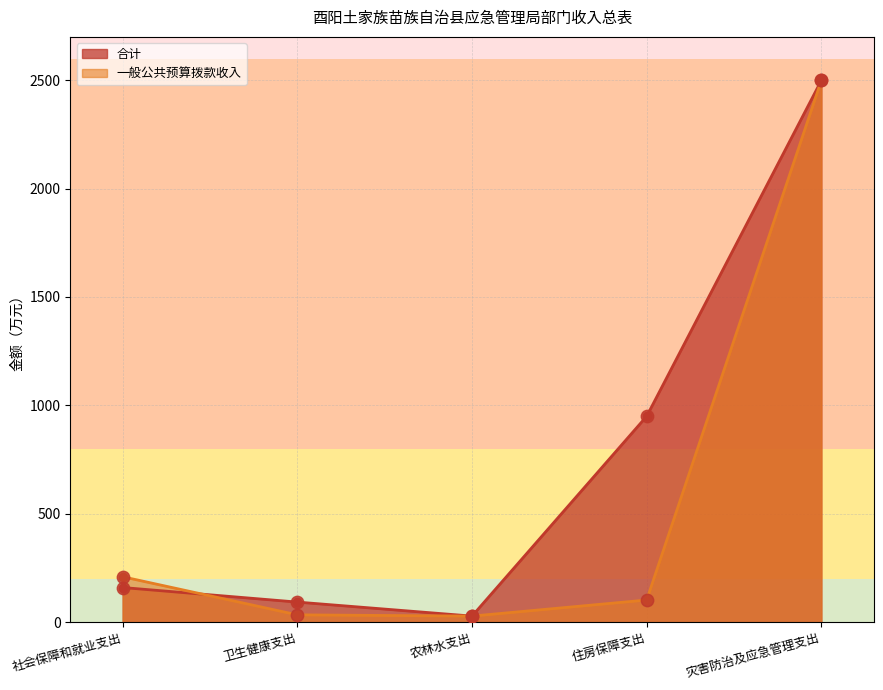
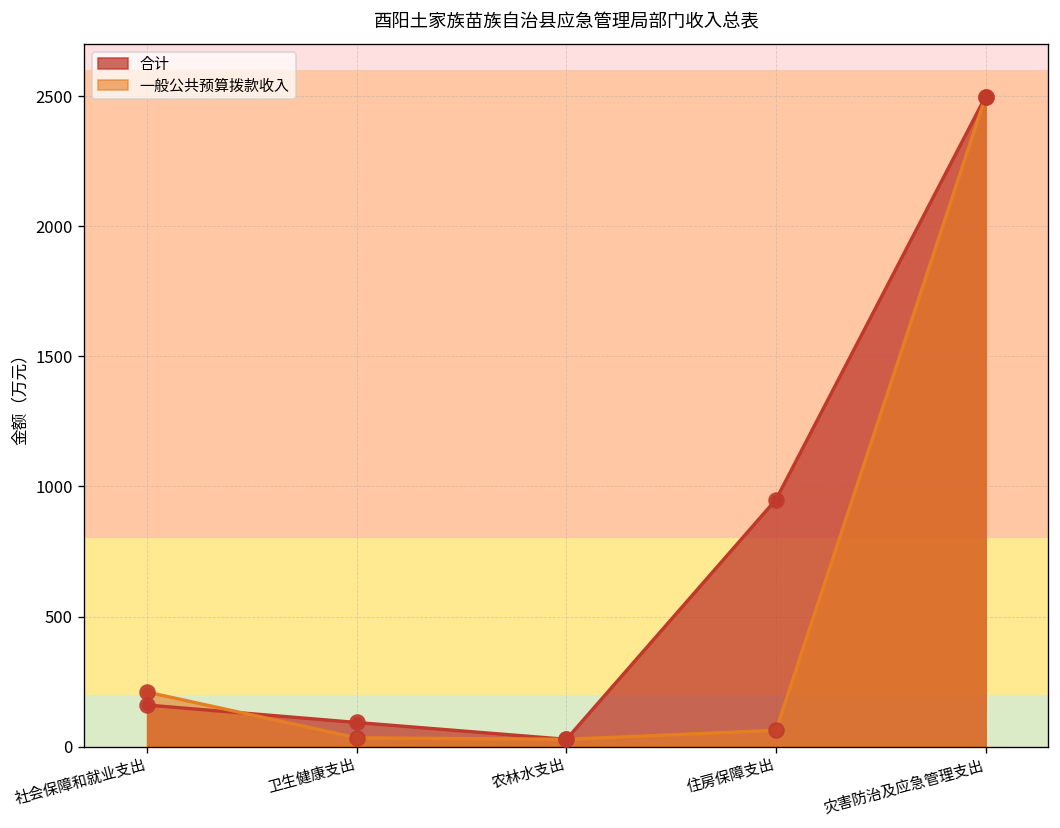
一般公共预算拨款收入, 住房保障支出: 100 -> 60
